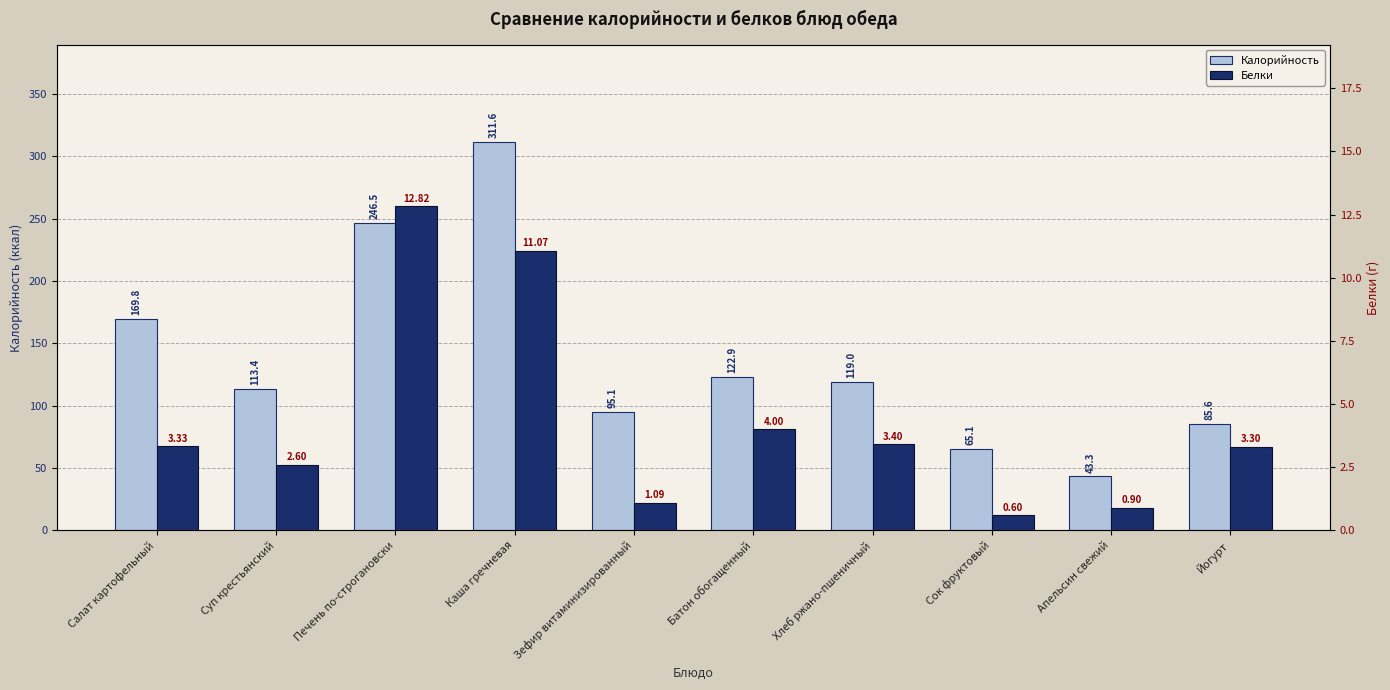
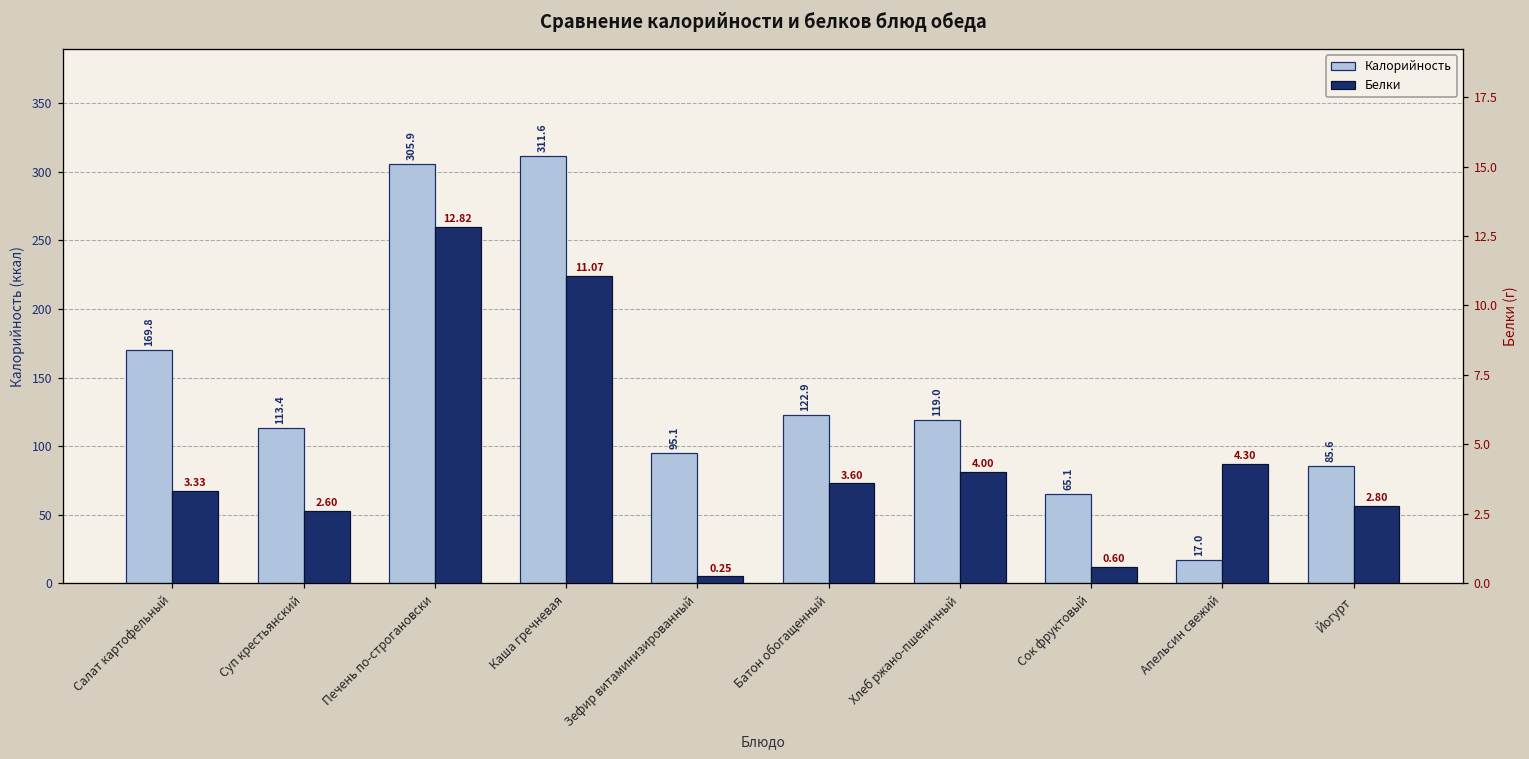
Калорийность, Печень по-строгановски: 246.5 -> 305.9
Калорийность, Апельсин свежий: 43.3 -> 17.0
Белки, Зефир витаминизированный: 1.09 -> 0.25
Белки, Батон обогащенный: 4.00 -> 3.60
Белки, Хлеб ржано-пшеничный: 3.40 -> 4.00
Белки, Апельсин свежий: 0.90 -> 4.30
Белки, Йогурт: 3.30 -> 2.80
